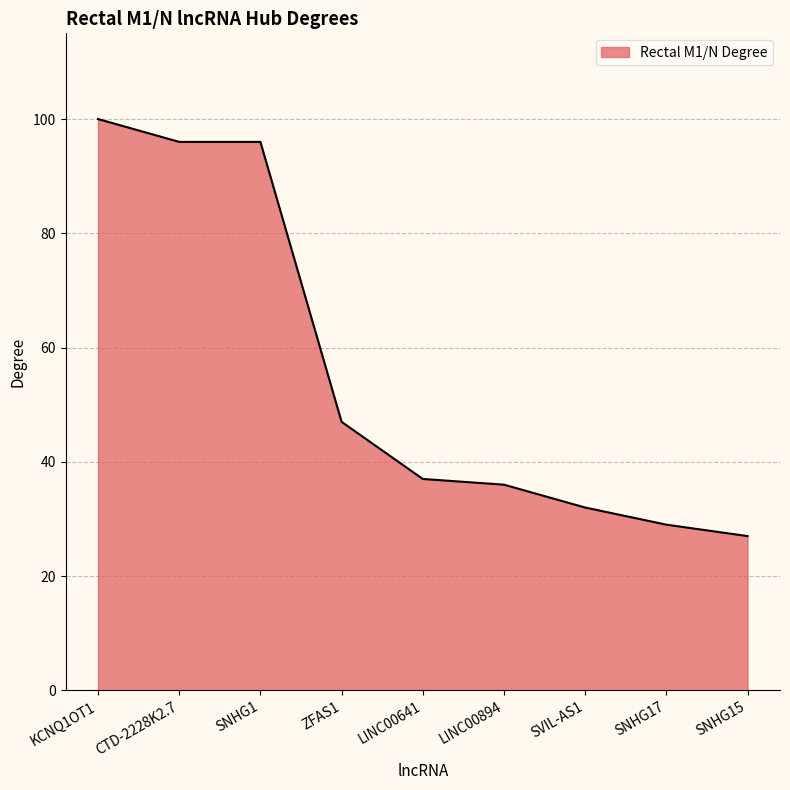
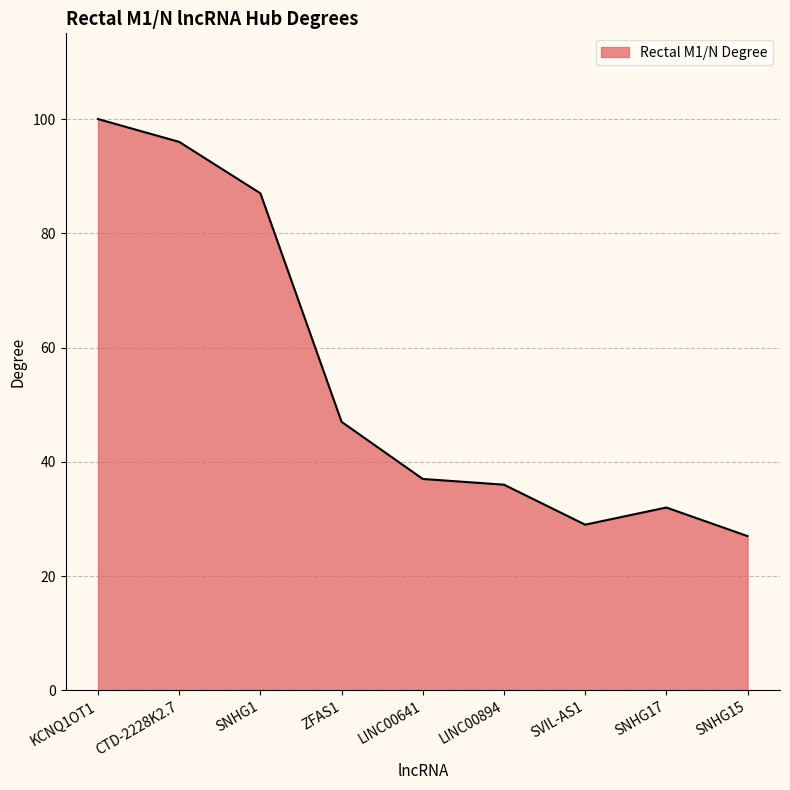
SNHG1: 96 -> 87
SVIL-AS1: 32 -> 29
SNHG17: 29 -> 32
